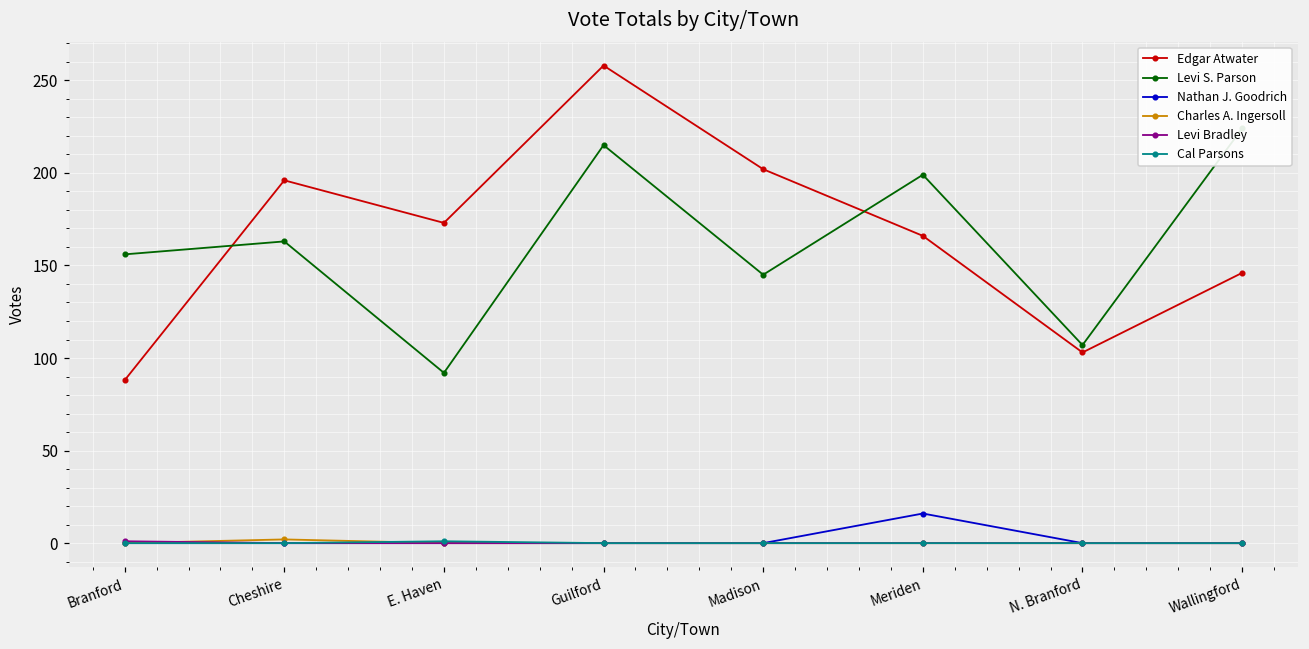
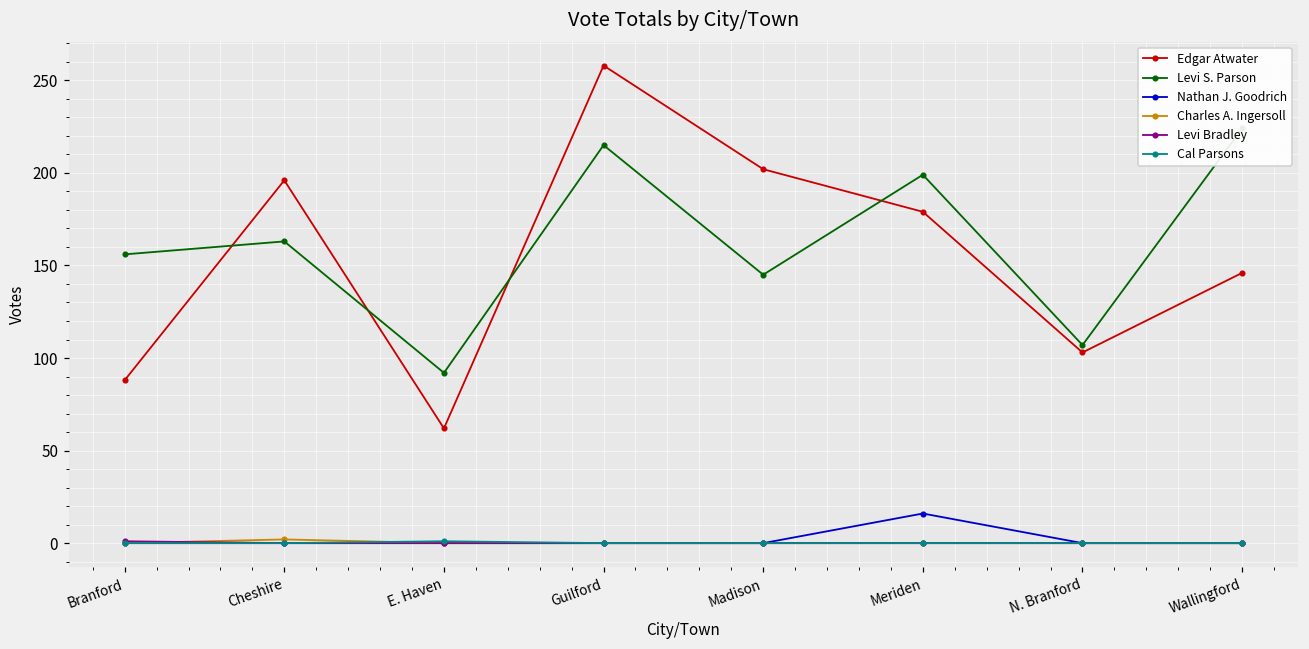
Edgar Atwater, E. Haven: 173 -> 62
Edgar Atwater, Meriden: 166 -> 179
